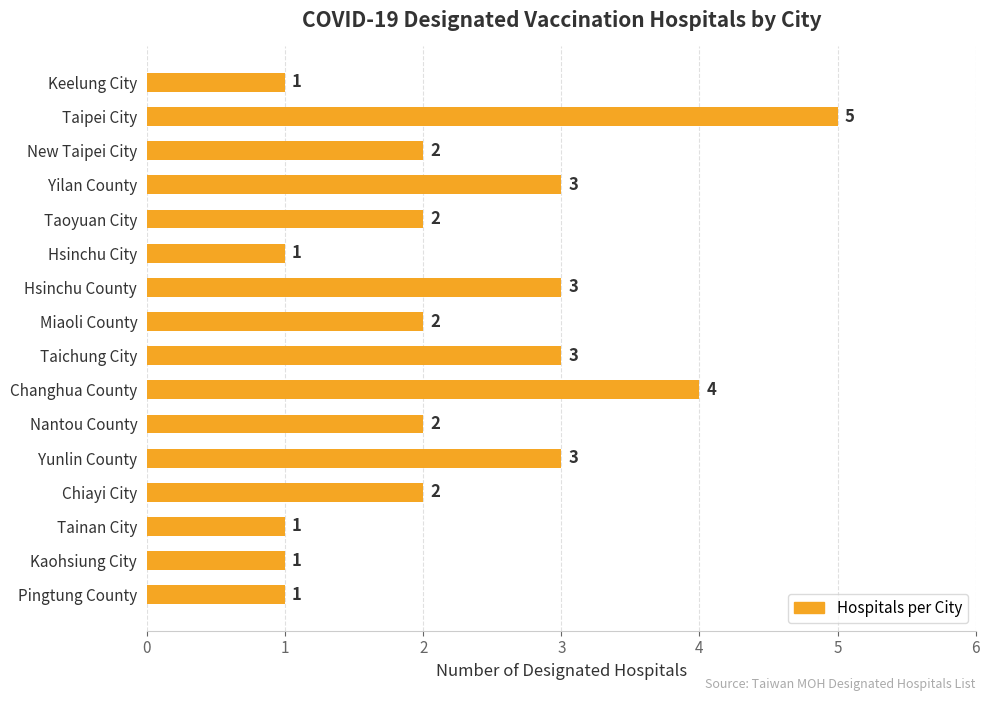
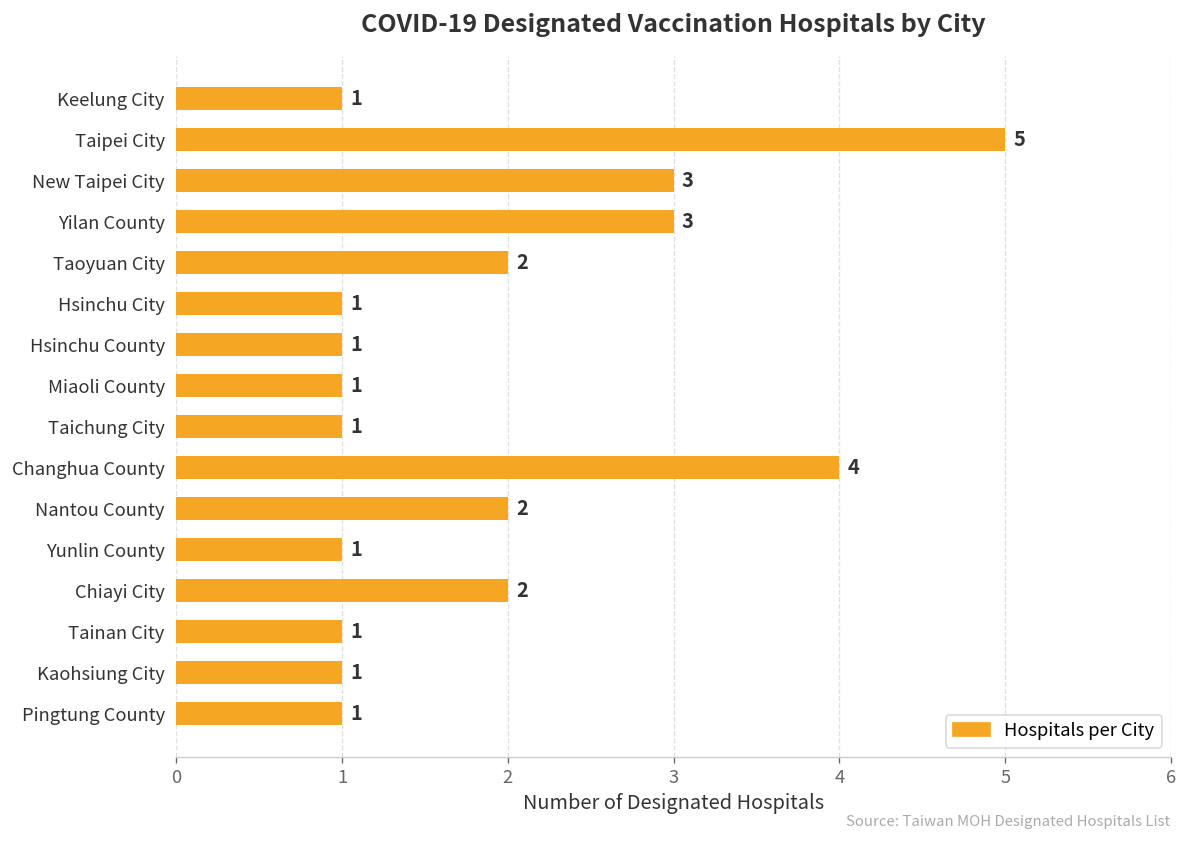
New Taipei City: 2 -> 3
Hsinchu County: 3 -> 1
Miaoli County: 2 -> 1
Taichung City: 3 -> 1
Yunlin County: 3 -> 1
